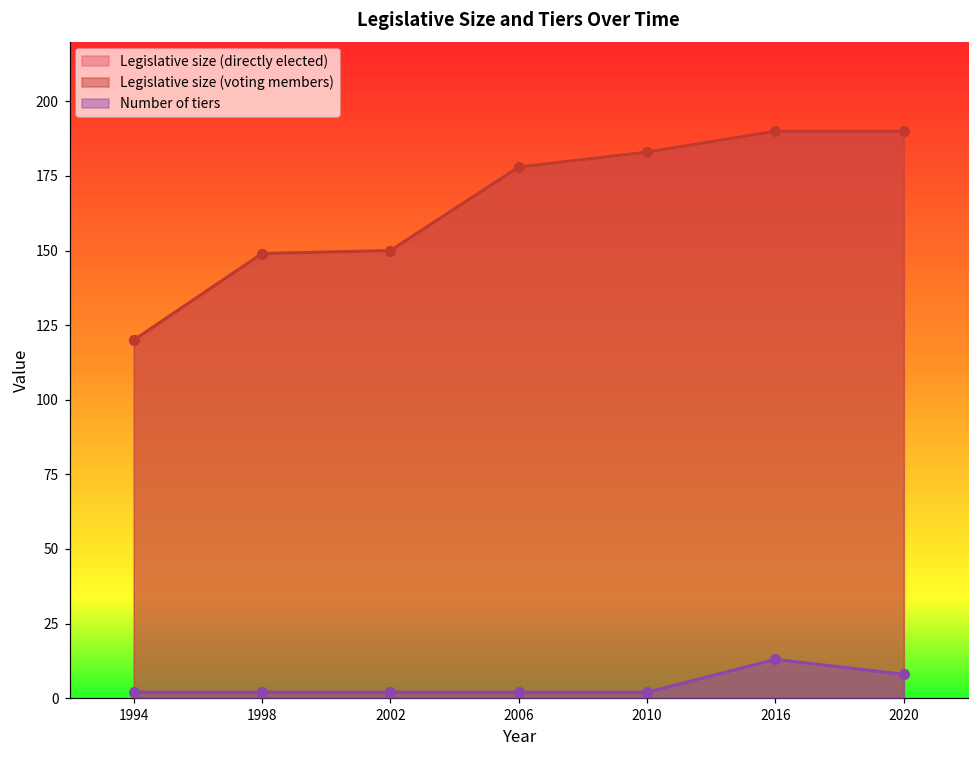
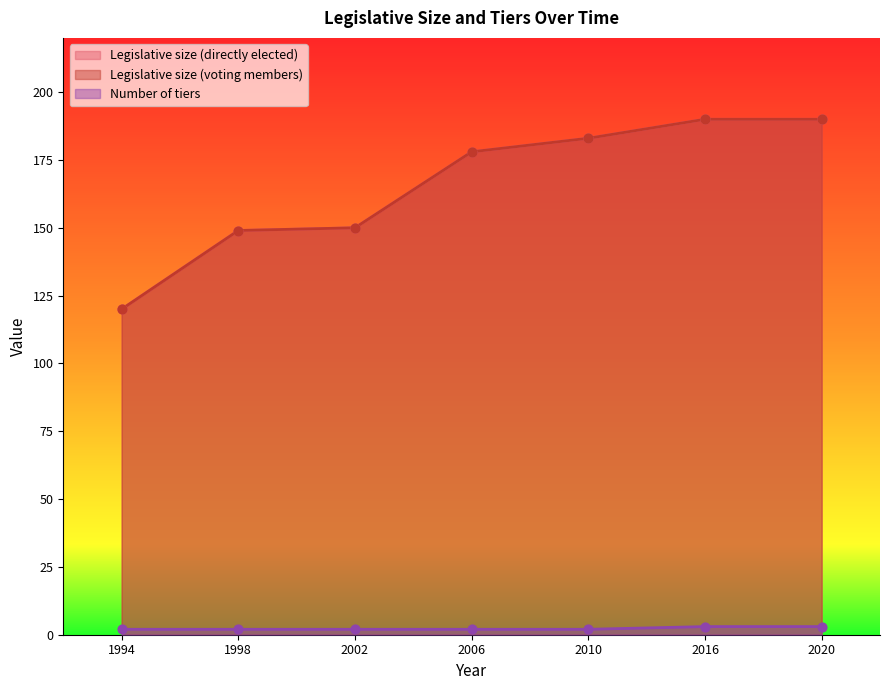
Number of tiers, 2016: 13 -> 3
Number of tiers, 2020: 8 -> 3
